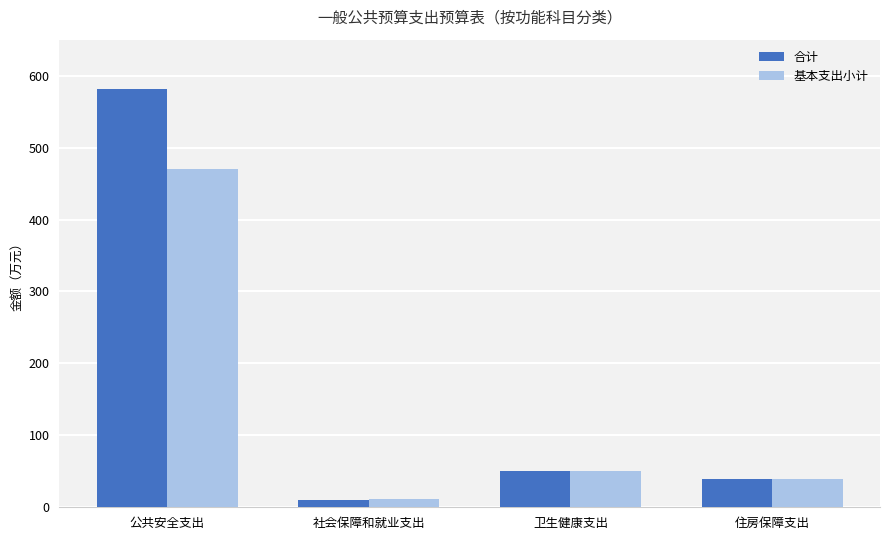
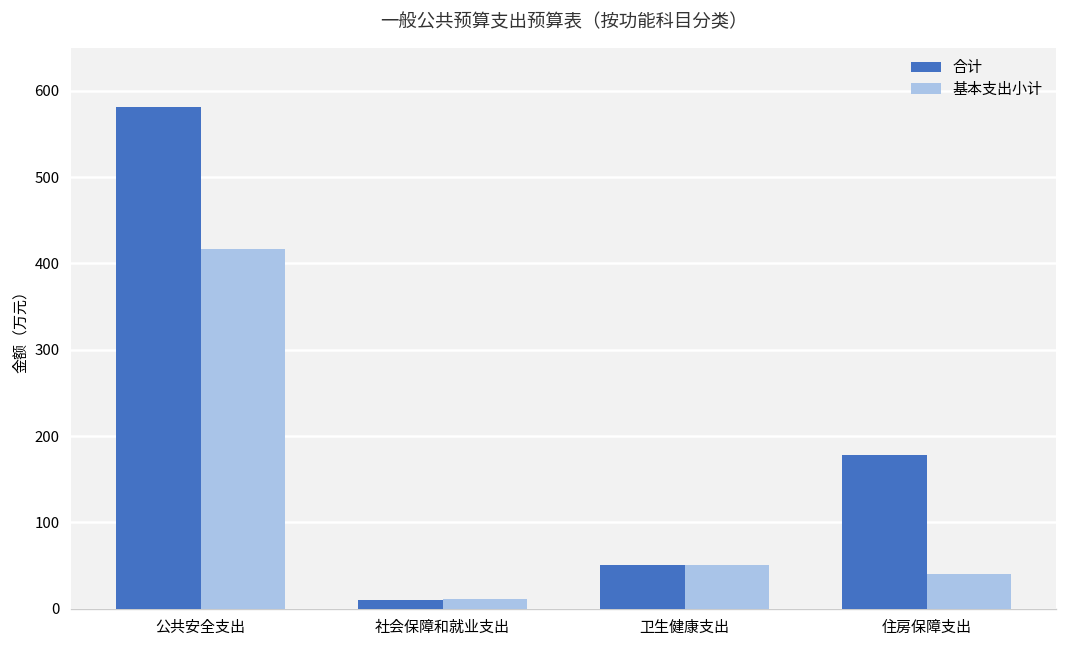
基本支出小计, 公共安全支出: 470 -> 420
合计, 住房保障支出: 40 -> 180
